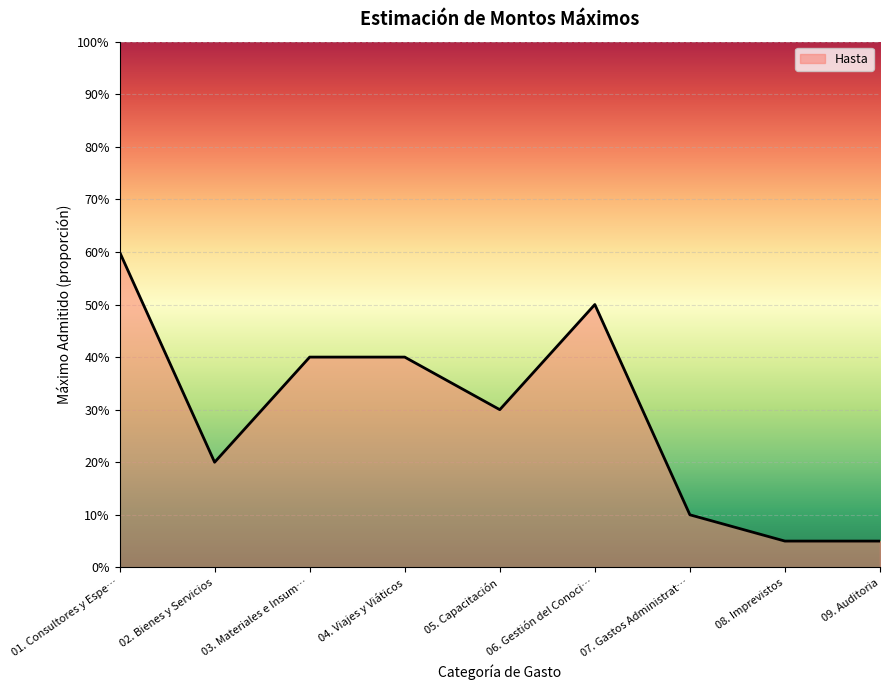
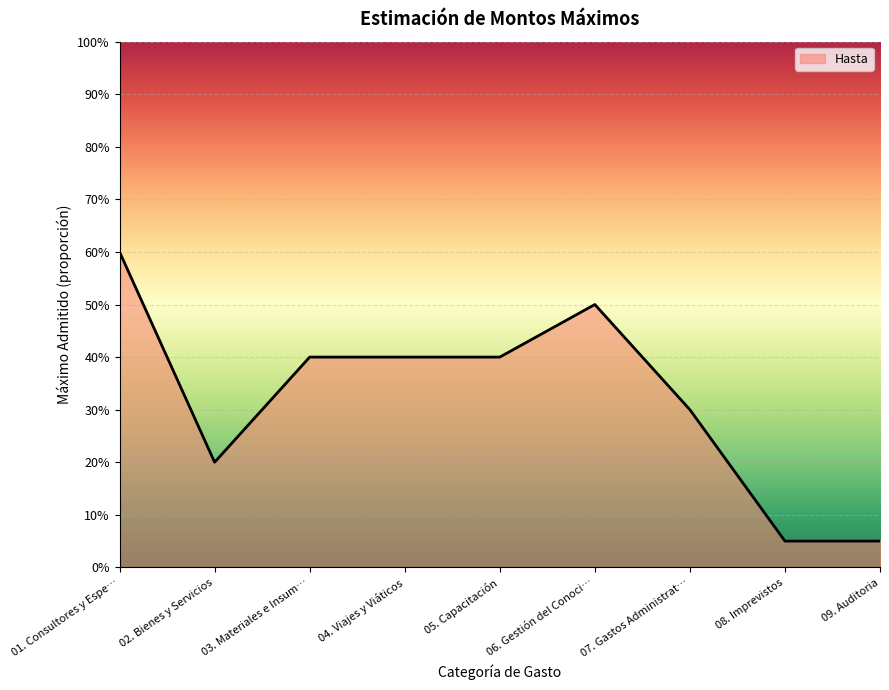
05. Capacitación: 30% -> 40%
07. Gastos Administrat…: 10% -> 30%
